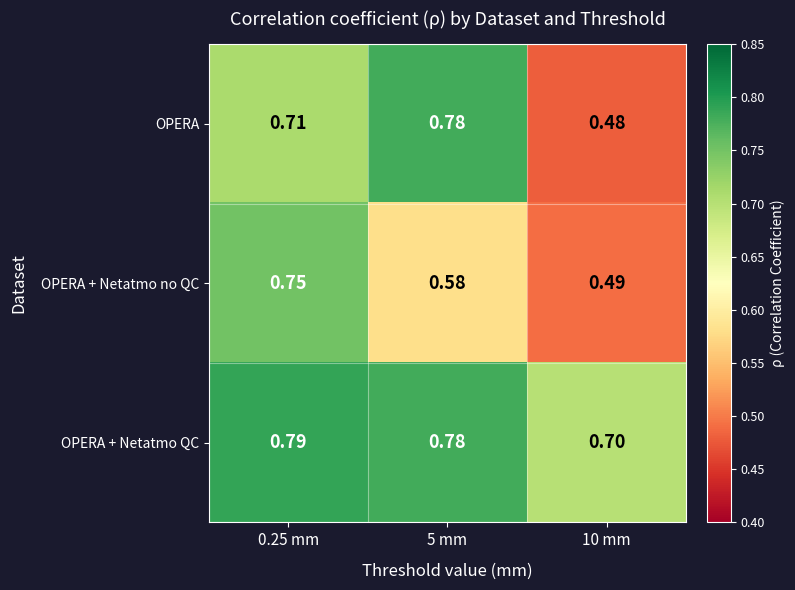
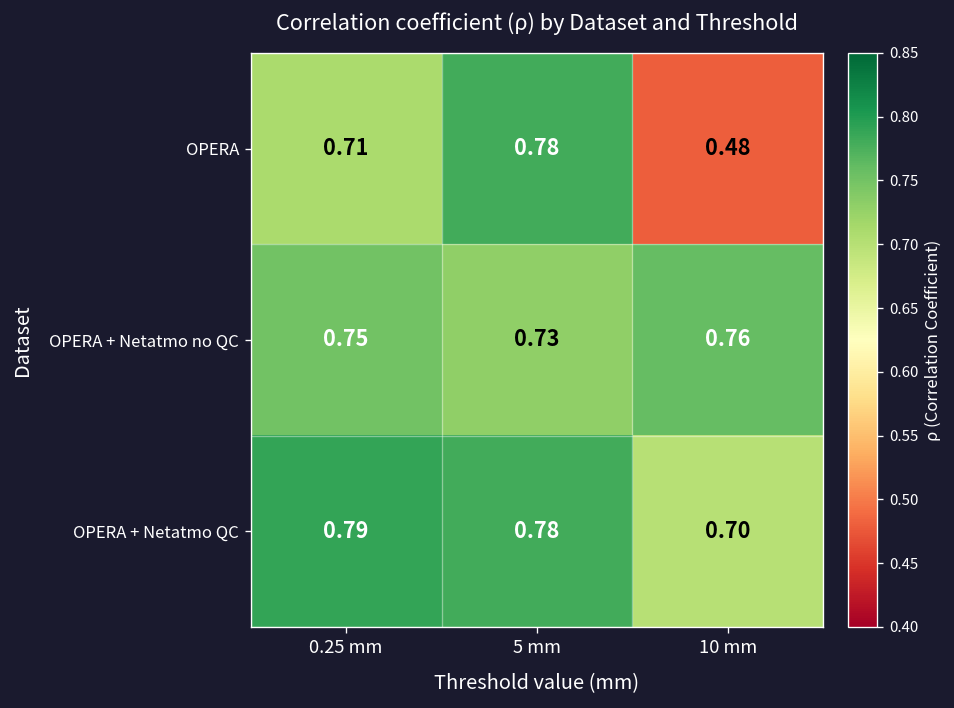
OPERA + Netatmo no QC, 5 mm: 0.58 -> 0.73
OPERA + Netatmo no QC, 10 mm: 0.49 -> 0.76
